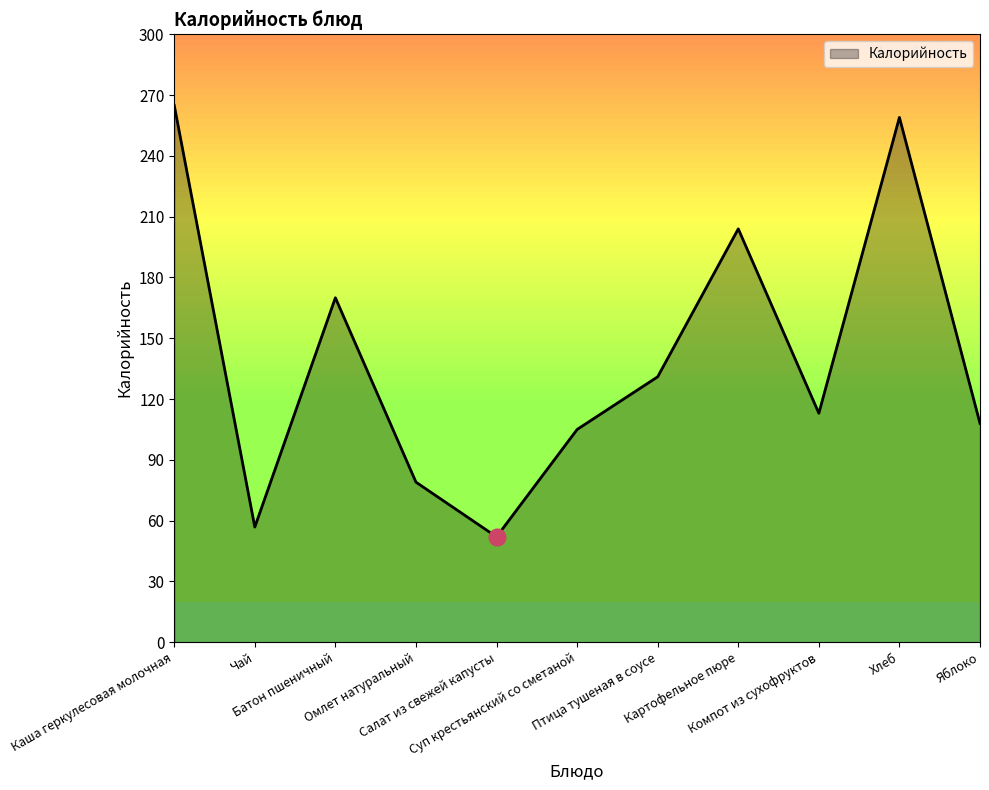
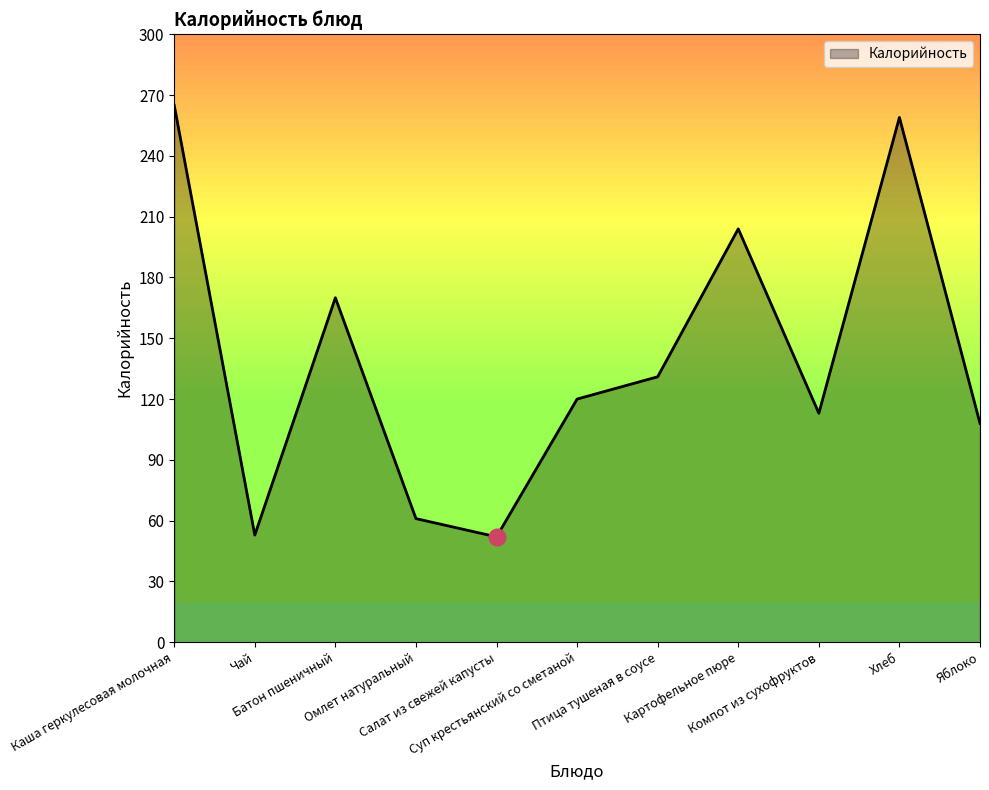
Калорийность, Чай: 57 -> 53
Калорийность, Омлет натуральный: 79 -> 61
Калорийность, Суп крестьянский со сметаной: 105 -> 120
